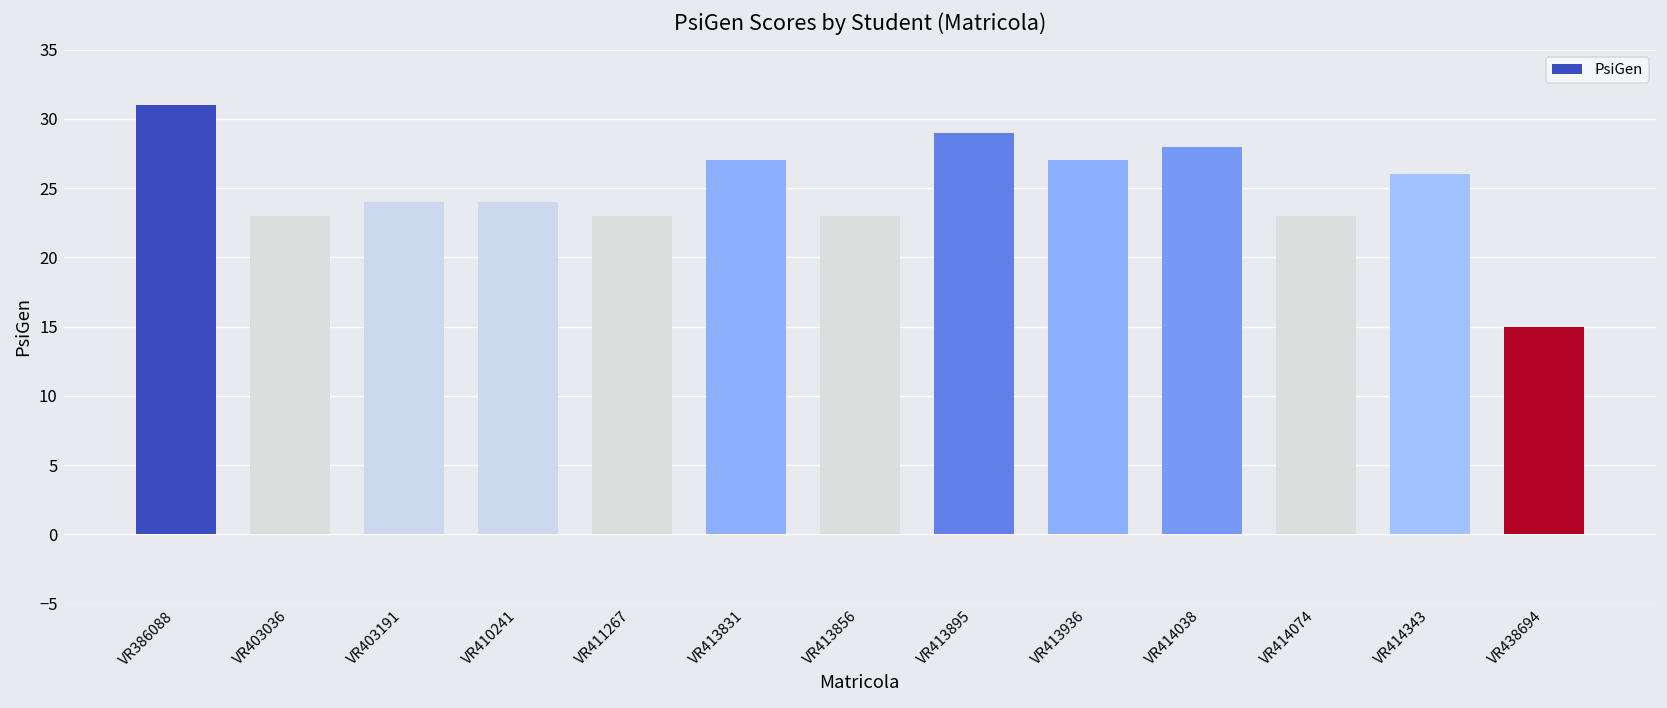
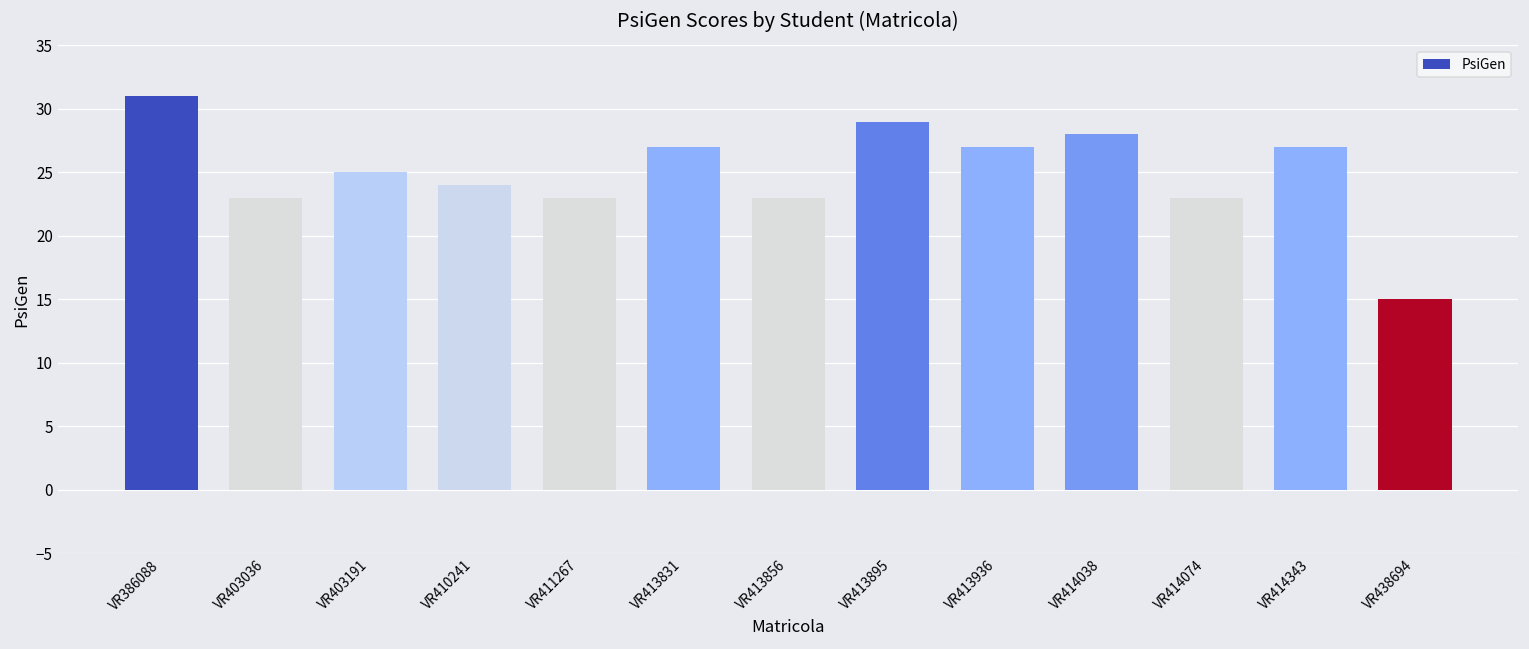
VR403191: 24 -> 25
VR414343: 26 -> 27
